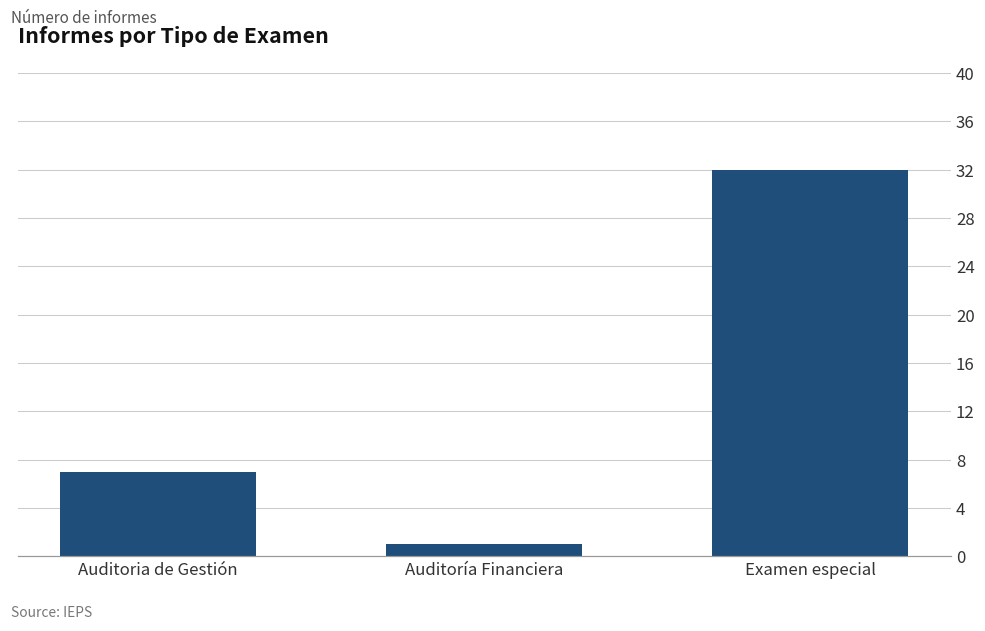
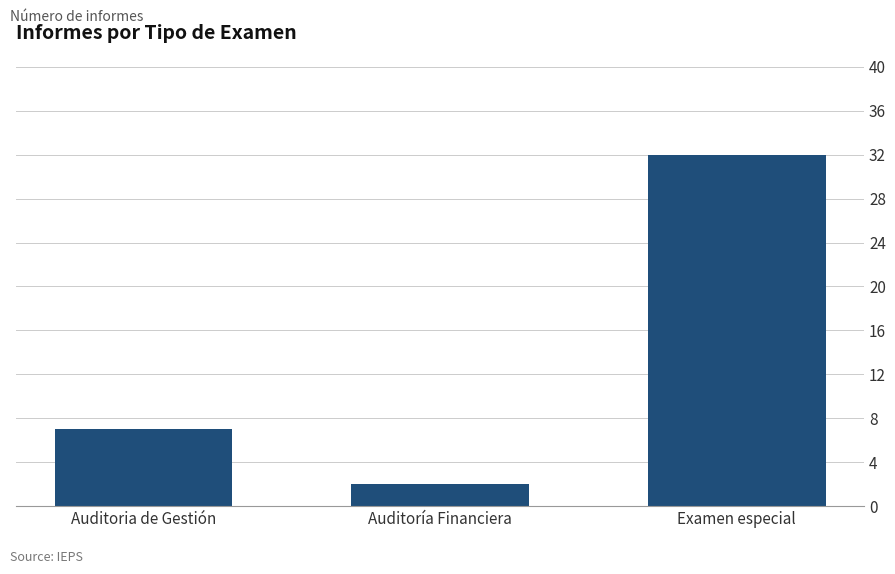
Auditoría Financiera: 1 -> 2
